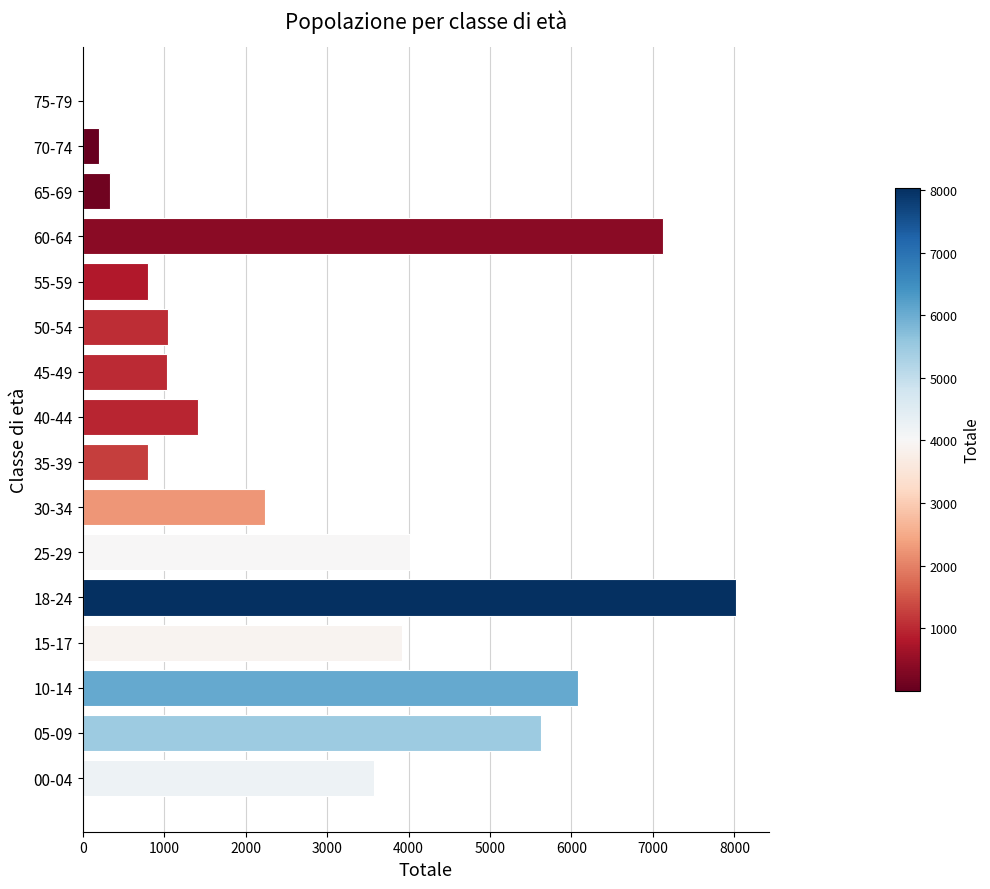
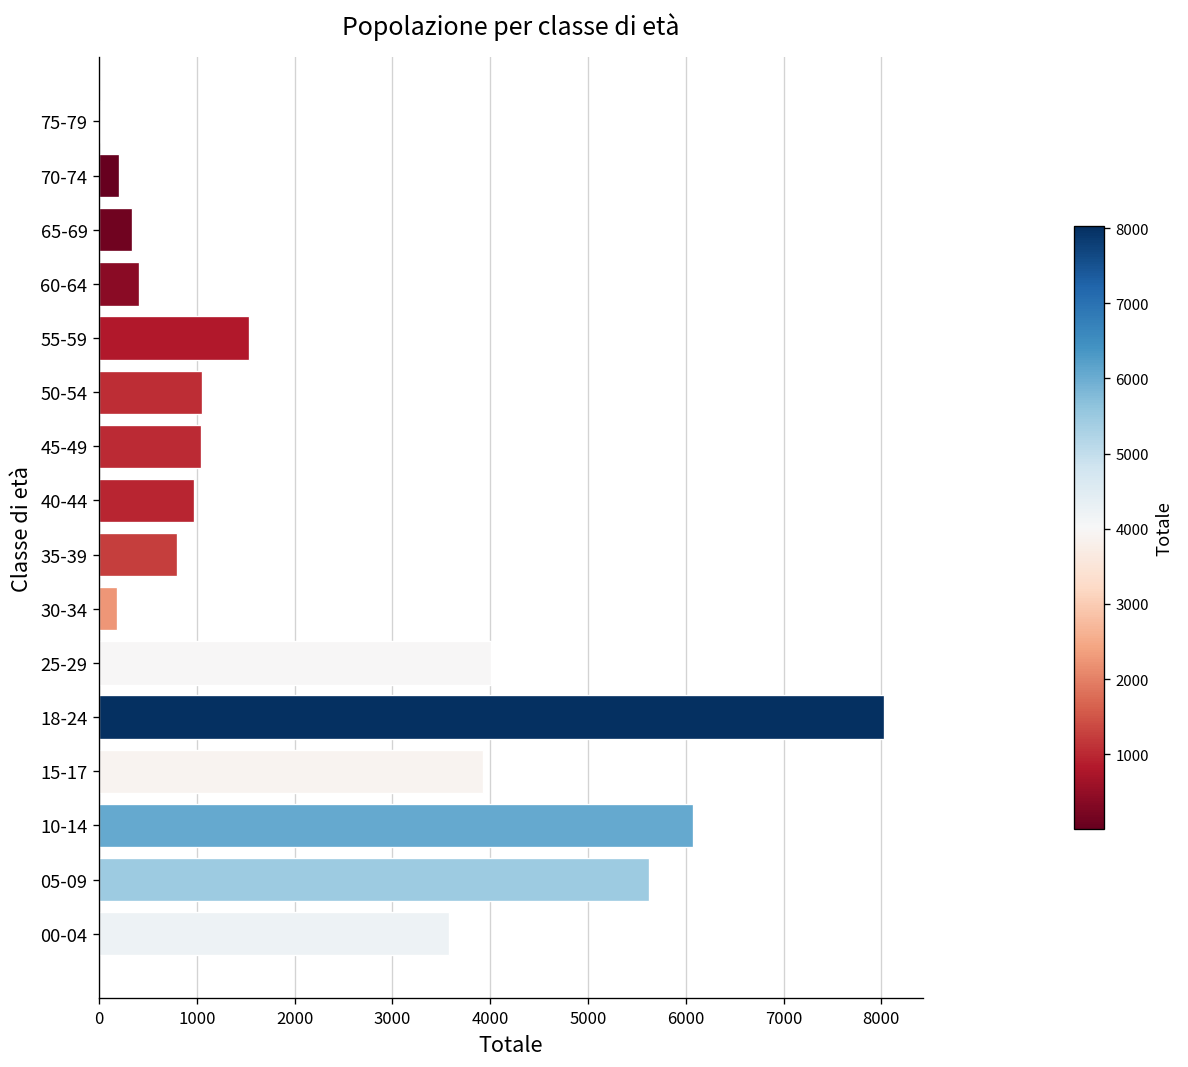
60-64: 7100 -> 400
55-59: 800 -> 1500
40-44: 1400 -> 1000
30-34: 2200 -> 200
